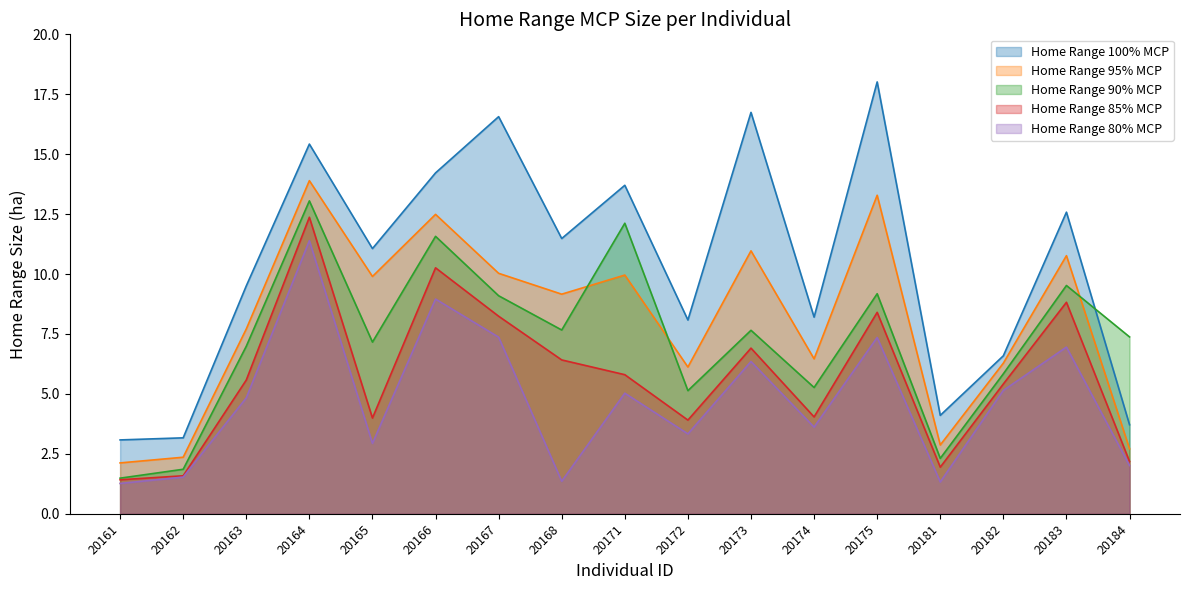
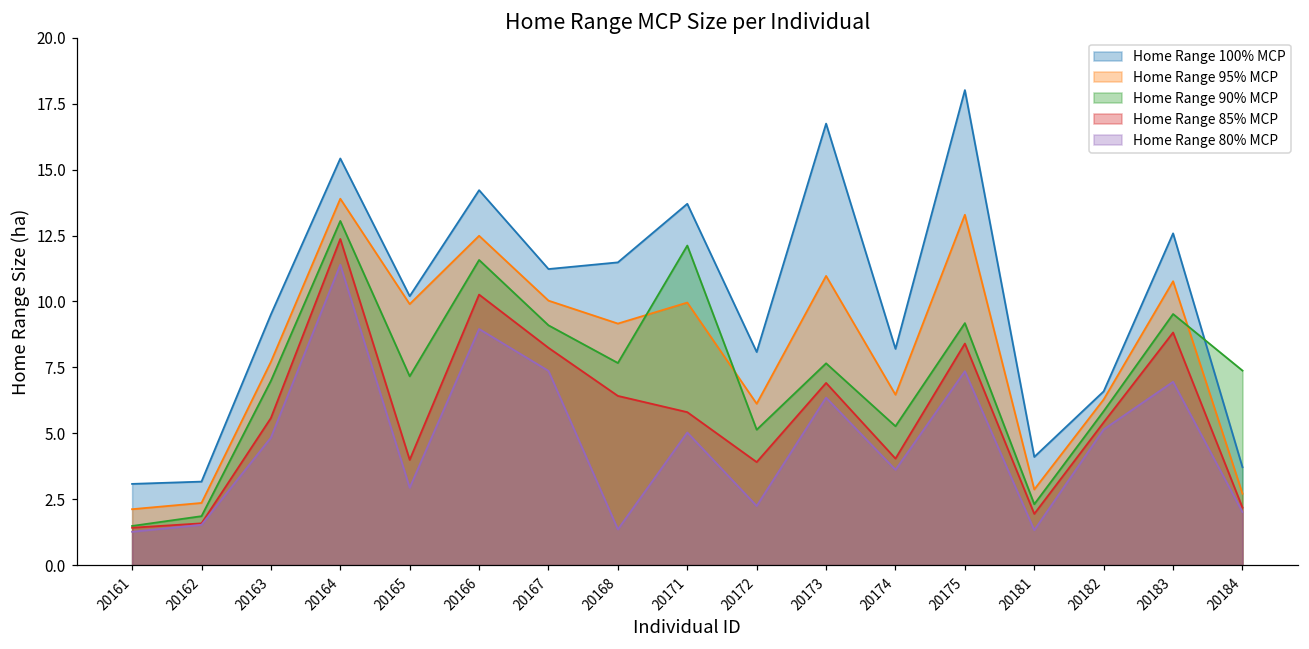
Home Range 100% MCP, 20165: 11.1 -> 10.2
Home Range 100% MCP, 20167: 16.6 -> 11.2
Home Range 80% MCP, 20172: 3.3 -> 2.2
